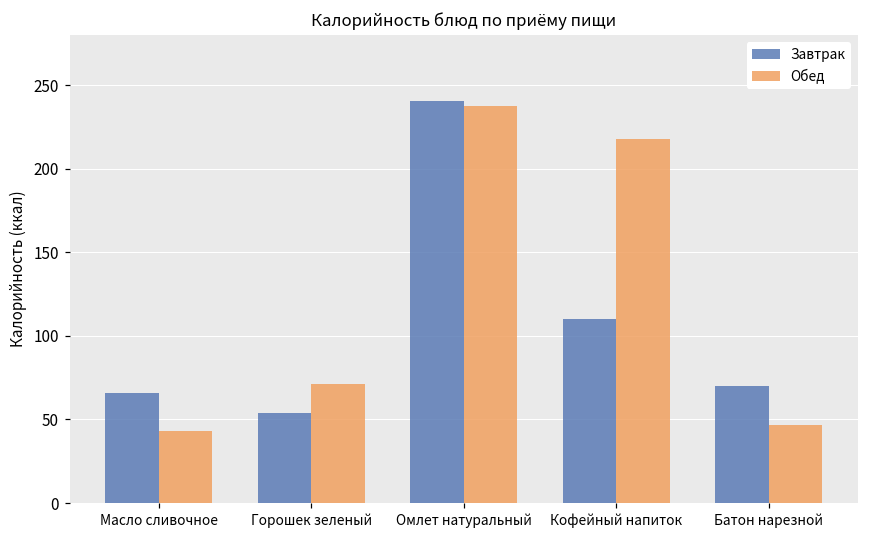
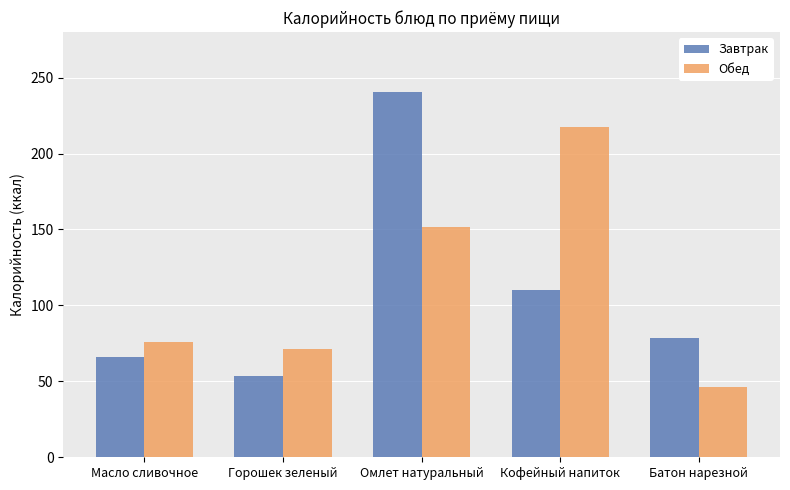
Обед, Масло сливочное: 43 -> 76
Обед, Омлет натуральный: 238 -> 152
Завтрак, Батон нарезной: 70 -> 79
